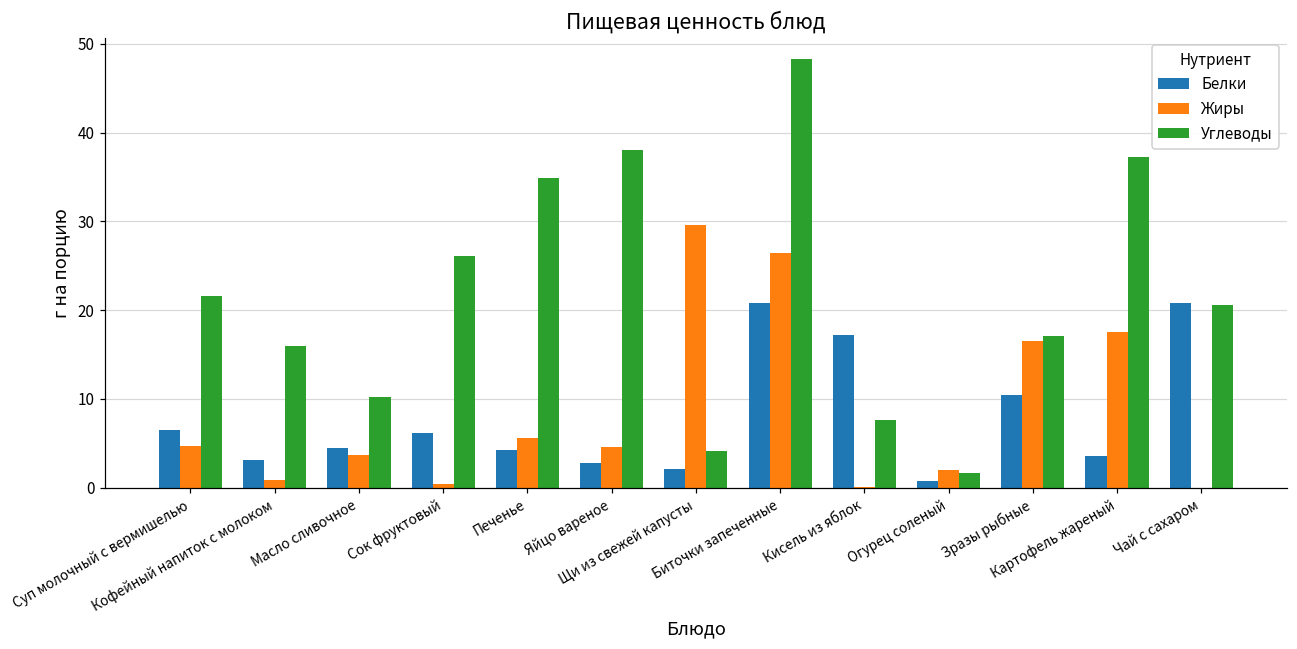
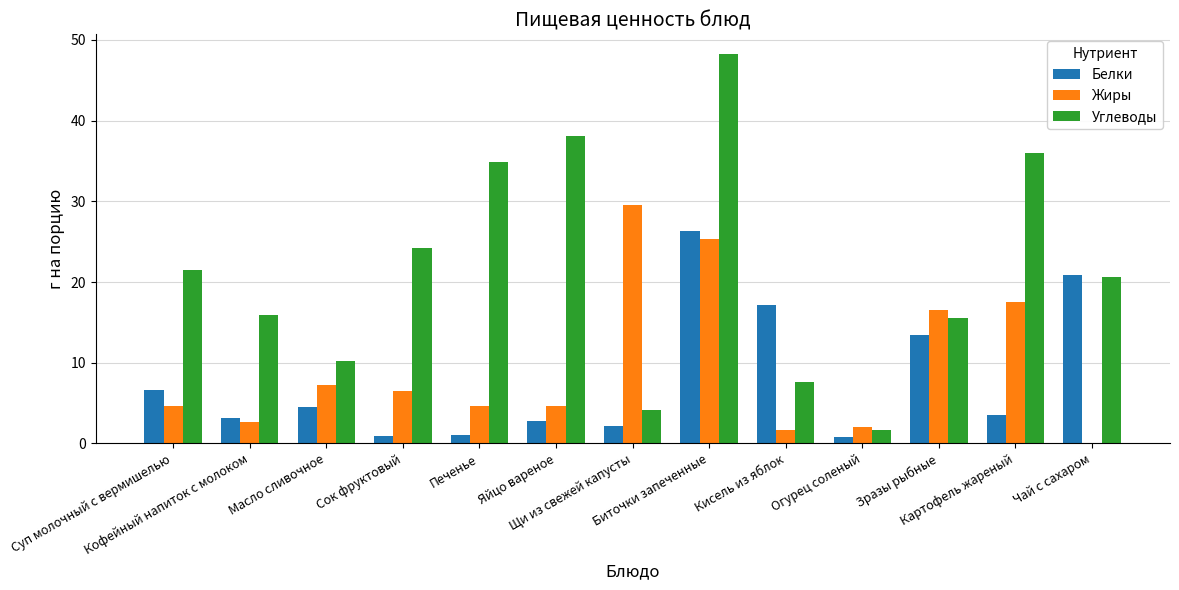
Жиры, Кофейный напиток с молоком: 1 -> 3
Жиры, Масло сливочное: 4 -> 7
Белки, Сок фруктовый: 6 -> 1
Жиры, Сок фруктовый: 0 -> 7
Углеводы, Сок фруктовый: 26 -> 24
Белки, Печенье: 4 -> 1
Жиры, Печенье: 6 -> 5
Белки, Биточки запеченные: 21 -> 26
Жиры, Биточки запеченные: 26 -> 25
Жиры, Кисель из яблок: 0 -> 2
Белки, Зразы рыбные: 10 -> 13
Углеводы, Зразы рыбные: 17 -> 16
Углеводы, Картофель жареный: 37 -> 36
